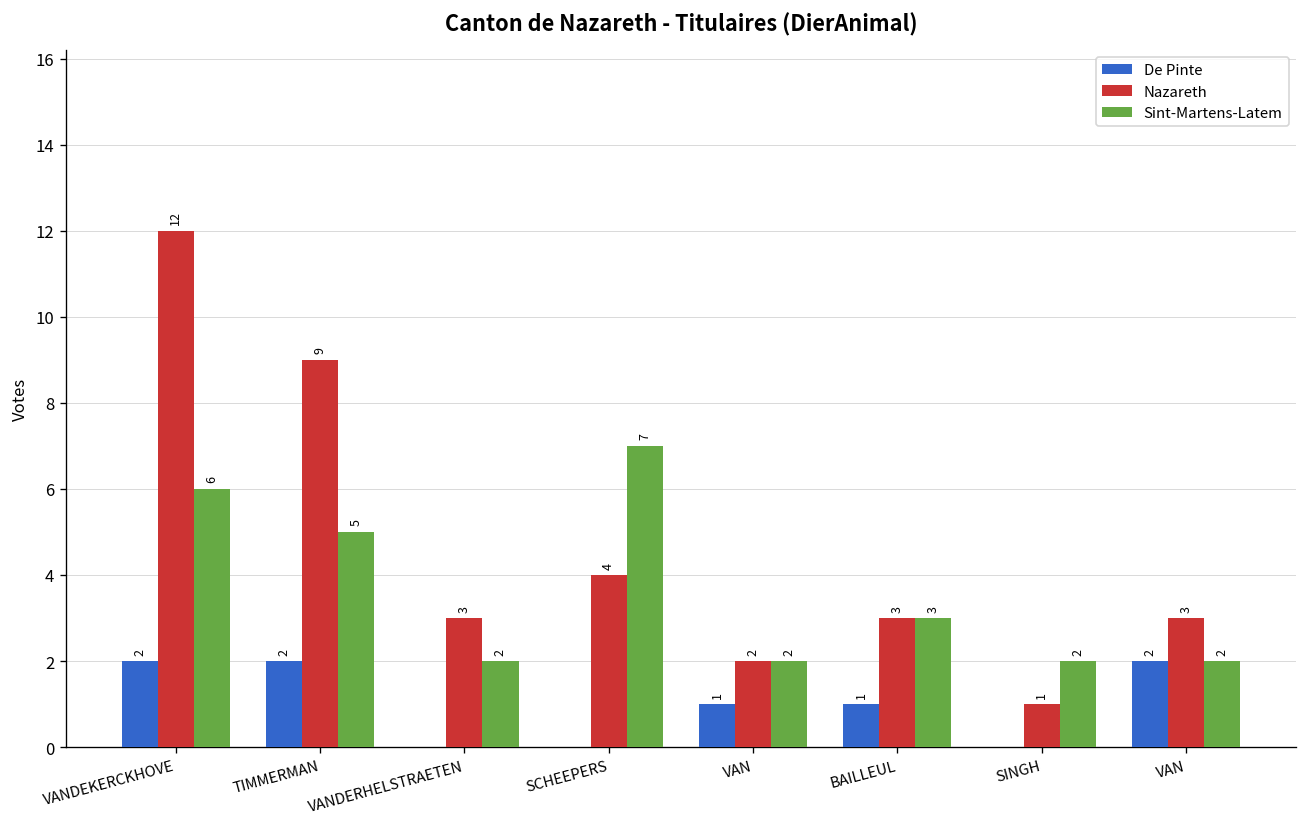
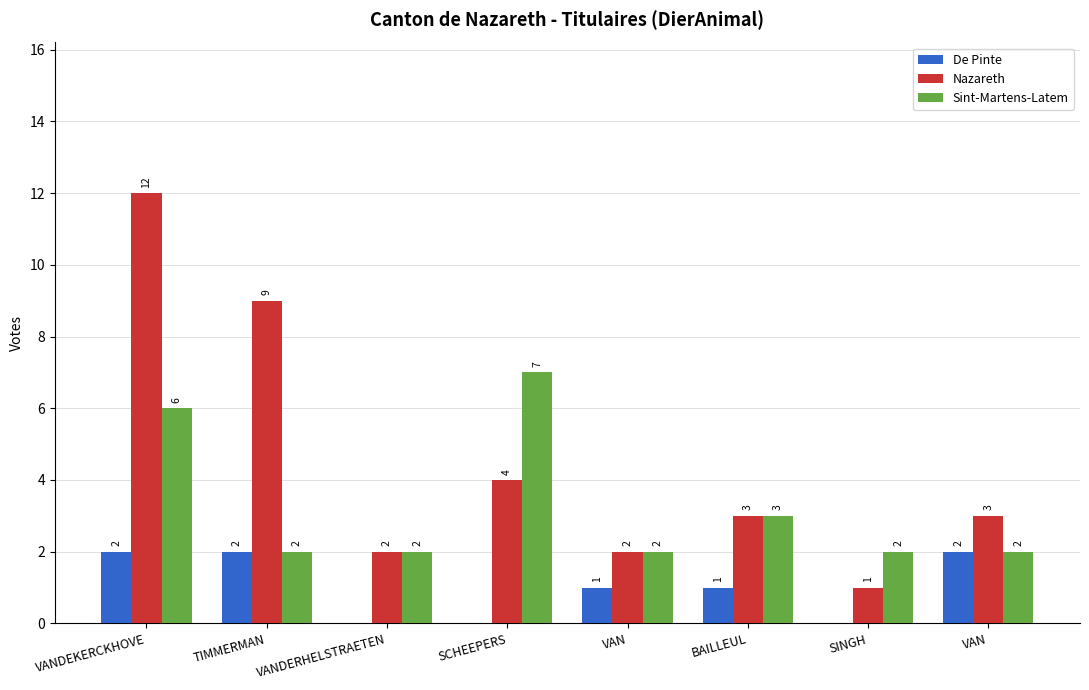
Sint-Martens-Latem, TIMMERMAN: 5 -> 2
Nazareth, VANDERHELSTRAETEN: 3 -> 2
